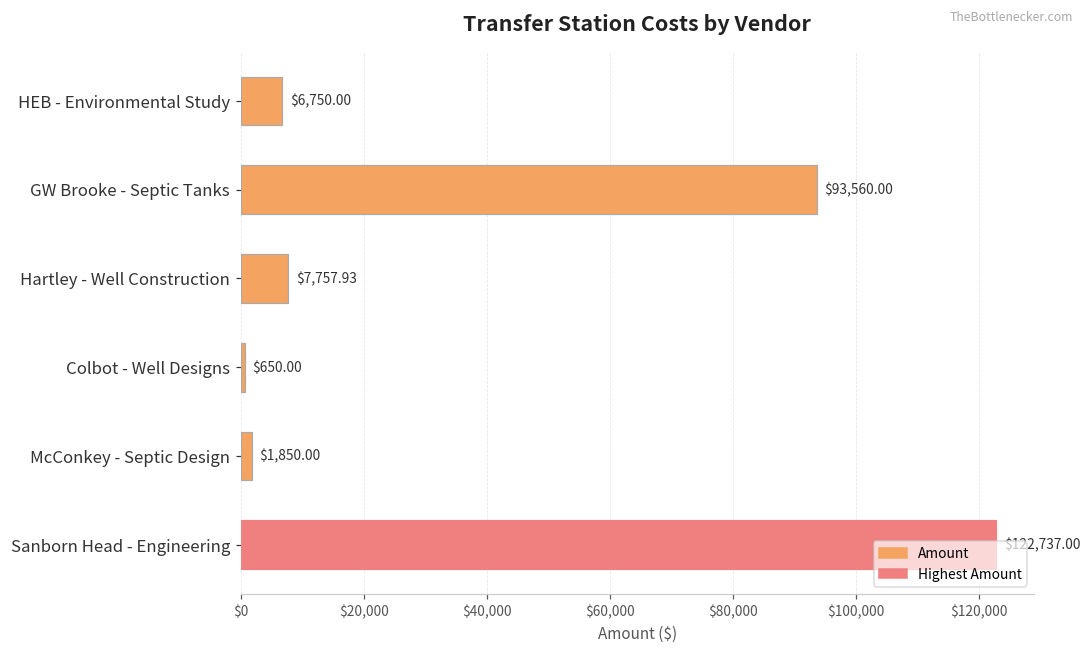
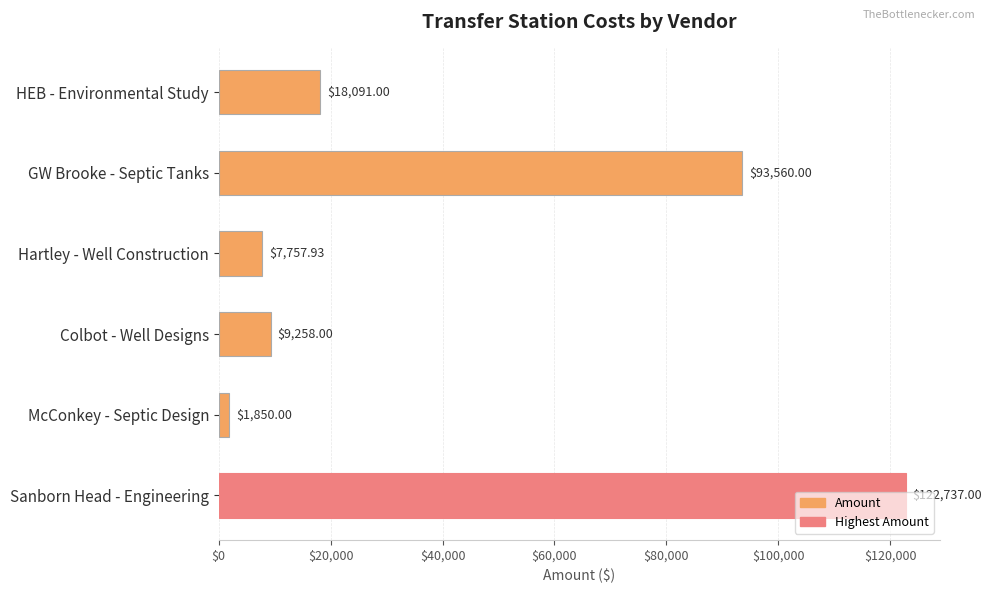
HEB - Environmental Study: $6,750.00 -> $18,091.00
Colbot - Well Designs: $650.00 -> $9,258.00
